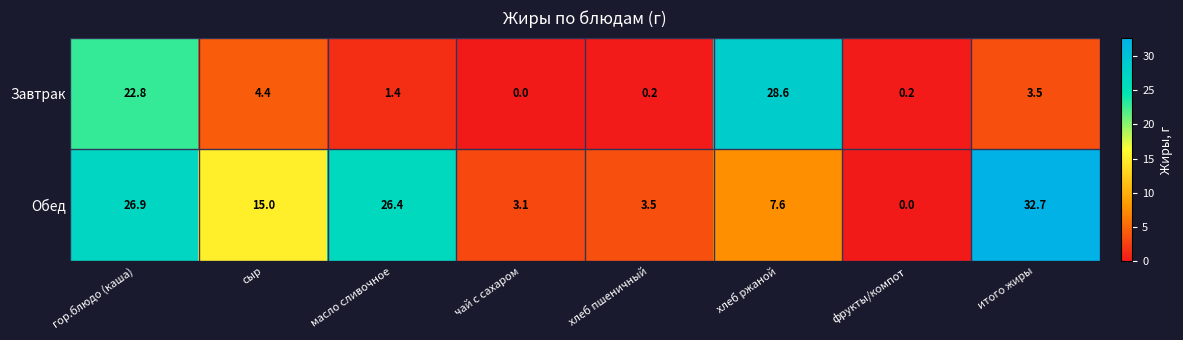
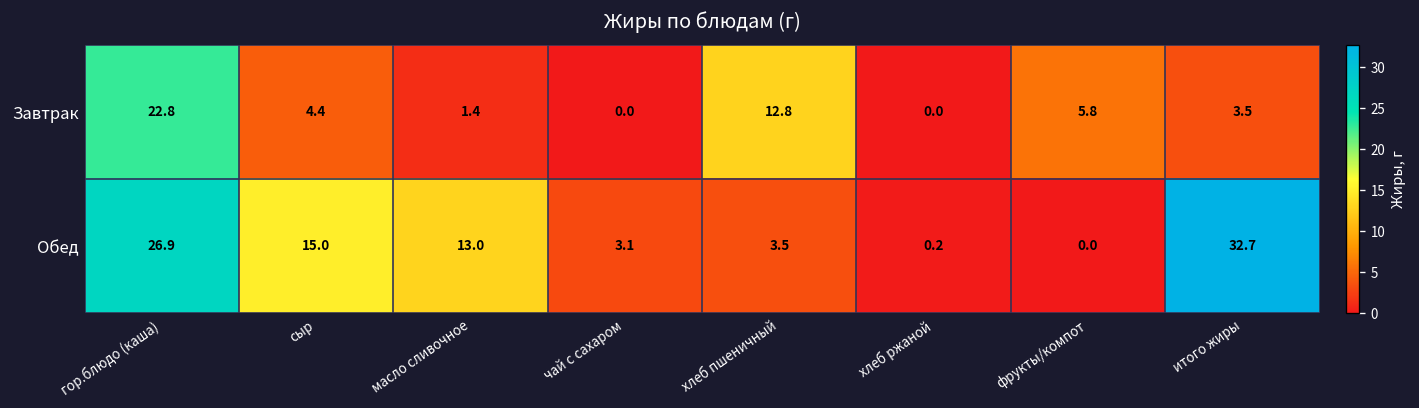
Завтрак, хлеб пшеничный: 0.2 -> 12.8
Завтрак, хлеб ржаной: 28.6 -> 0.0
Завтрак, фрукты/компот: 0.2 -> 5.8
Обед, масло сливочное: 26.4 -> 13.0
Обед, хлеб ржаной: 7.6 -> 0.2
